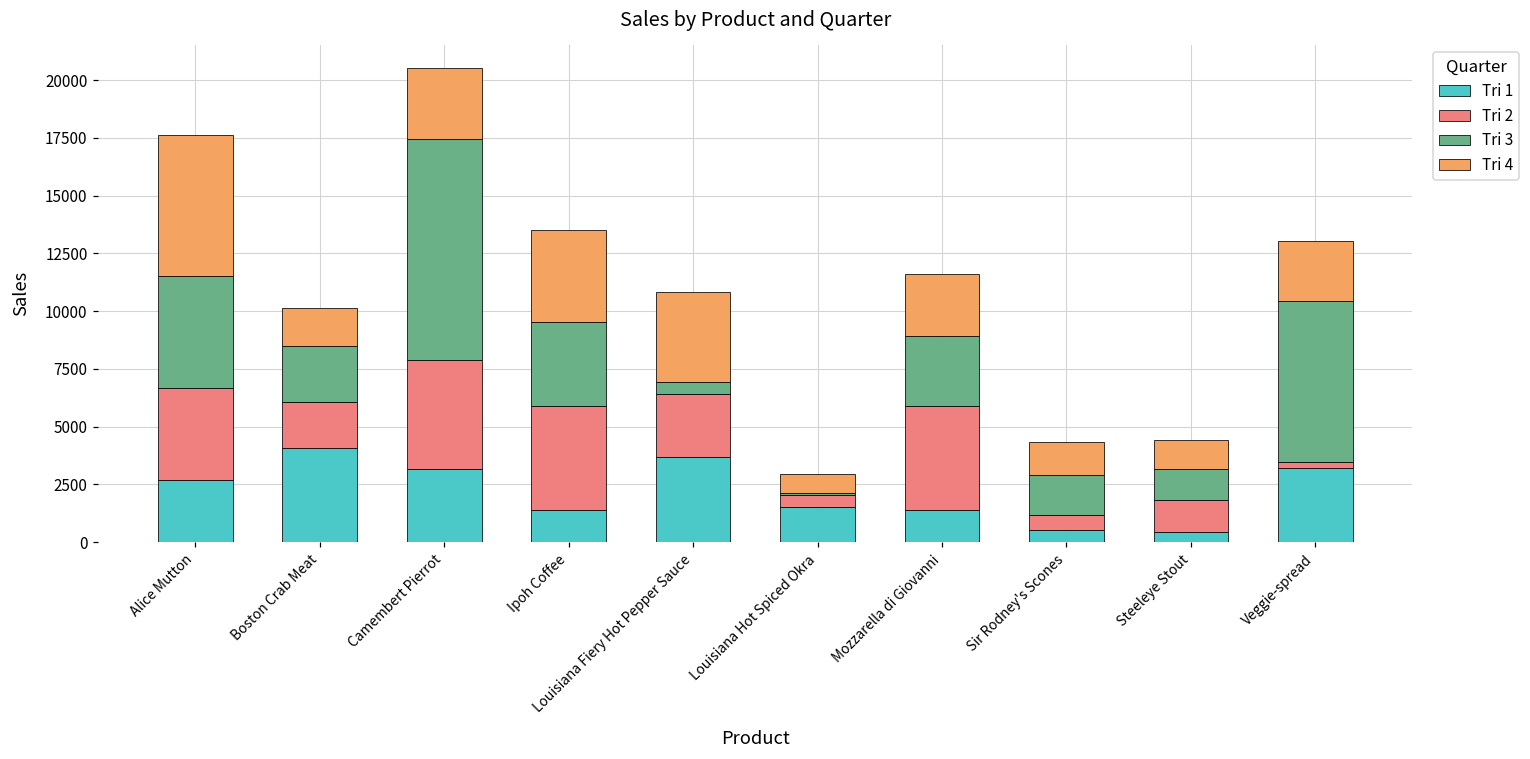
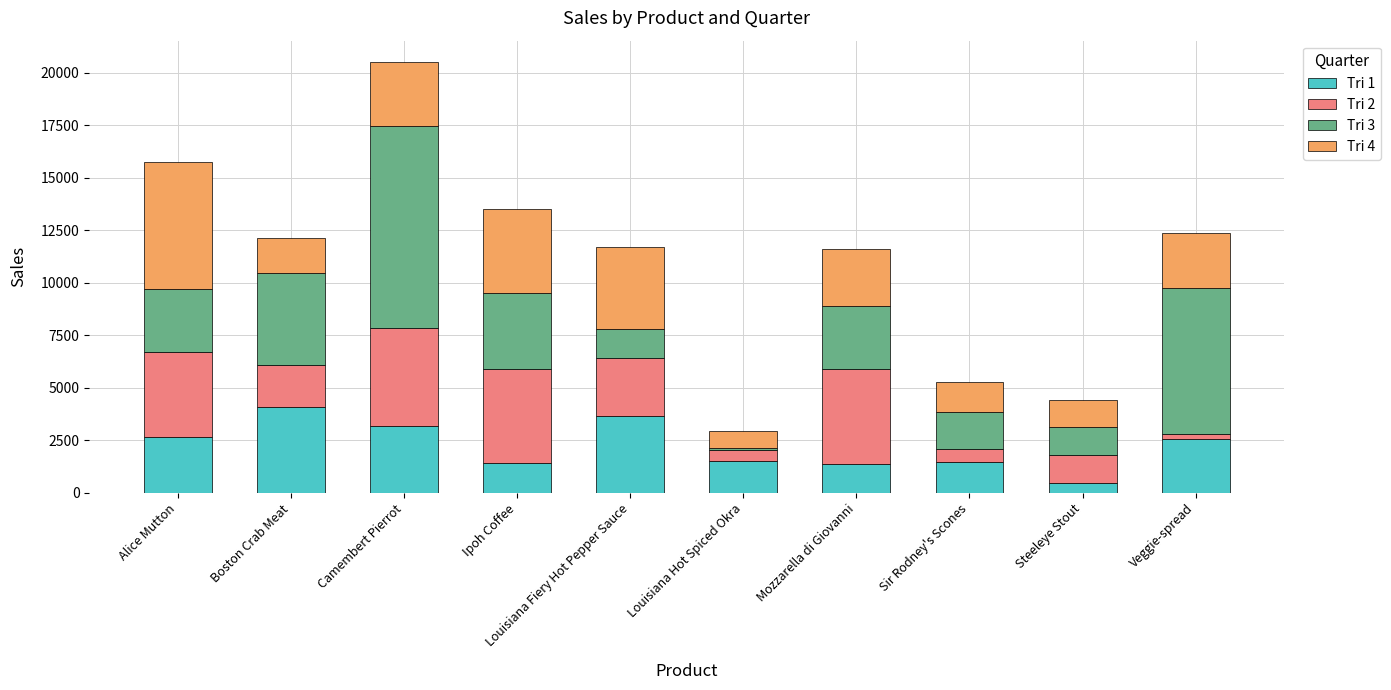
Tri 3, Alice Mutton: 4800 -> 3000
Tri 3, Boston Crab Meat: 2400 -> 4400
Tri 3, Louisiana Fiery Hot Pepper Sauce: 500 -> 1400
Tri 1, Sir Rodney's Scones: 500 -> 1500
Tri 1, Veggie-spread: 3200 -> 2500
